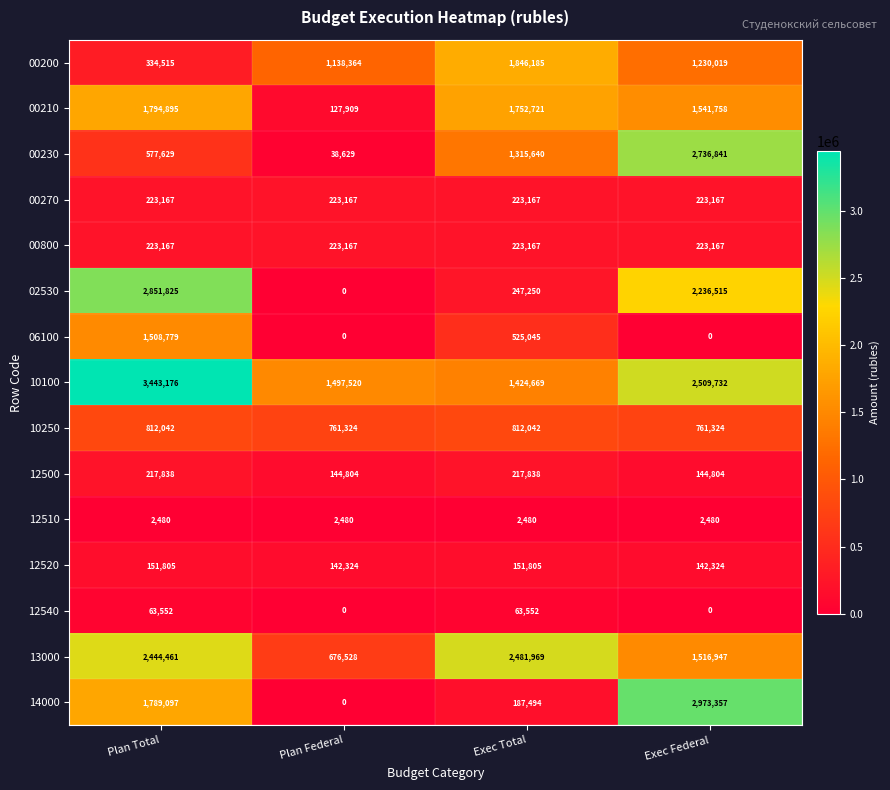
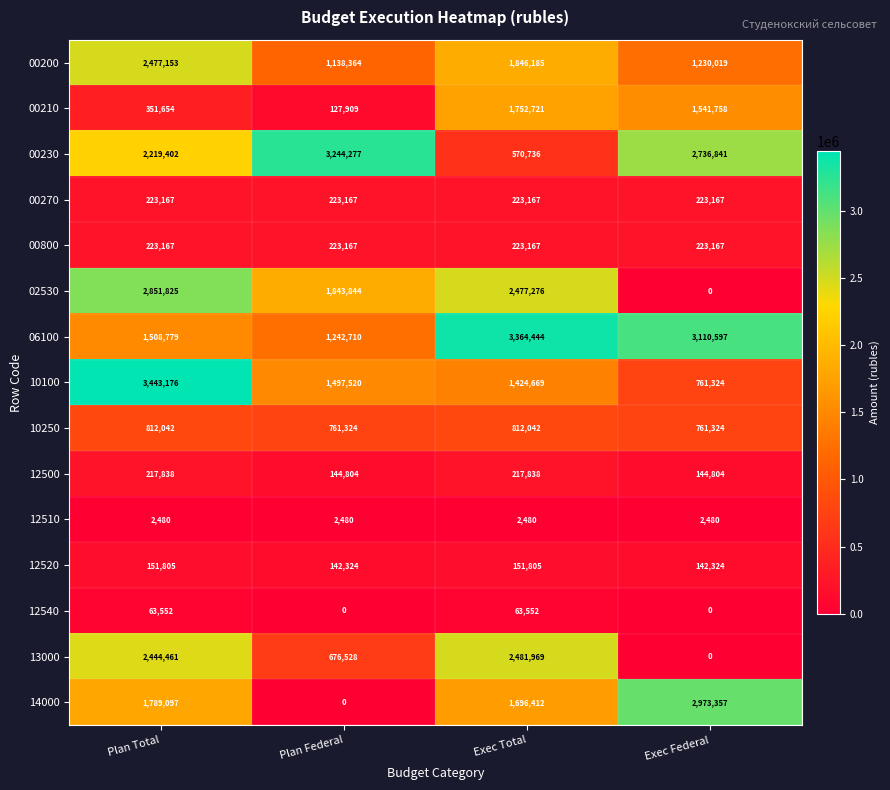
00200, Plan Total: 334,515 -> 2,477,153
00210, Plan Total: 1,794,895 -> 351,654
00230, Plan Total: 577,629 -> 2,219,402
00230, Plan Federal: 38,629 -> 3,244,277
00230, Exec Total: 1,315,640 -> 570,736
02530, Plan Federal: 0 -> 1,843,844
02530, Exec Total: 247,250 -> 2,477,276
02530, Exec Federal: 2,236,515 -> 0
06100, Plan Federal: 0 -> 1,242,710
06100, Exec Total: 525,045 -> 3,364,444
06100, Exec Federal: 0 -> 3,110,597
10100, Exec Federal: 2,509,732 -> 761,324
13000, Exec Federal: 1,516,947 -> 0
14000, Exec Total: 187,494 -> 1,696,412
